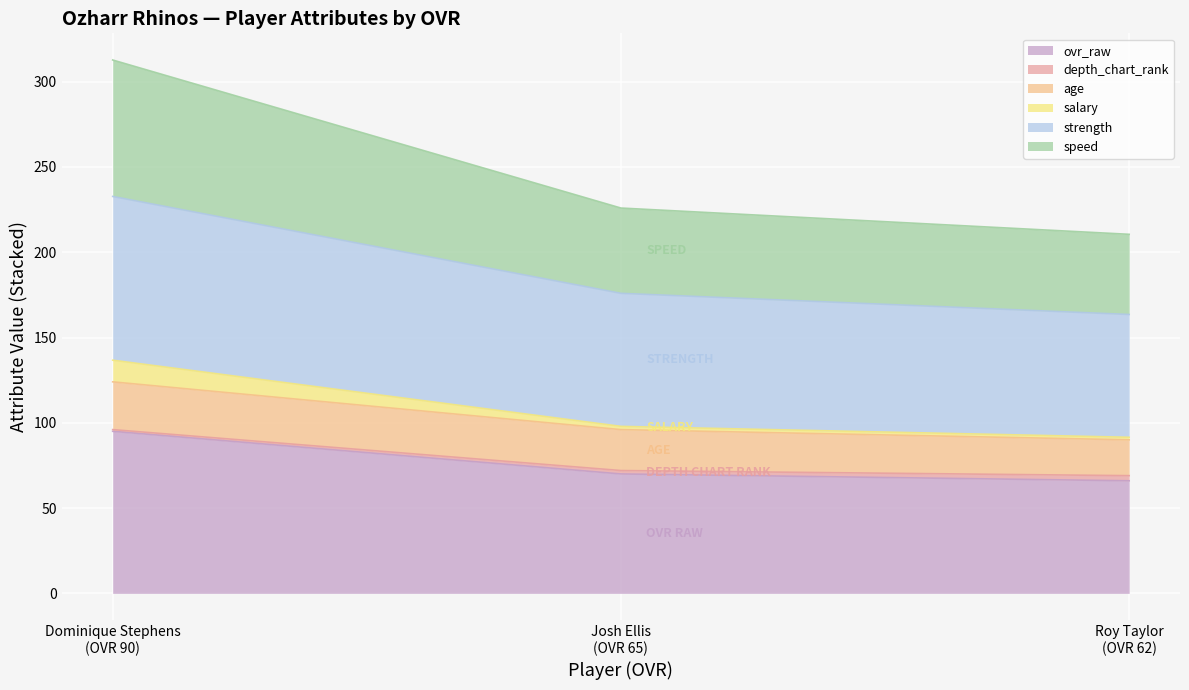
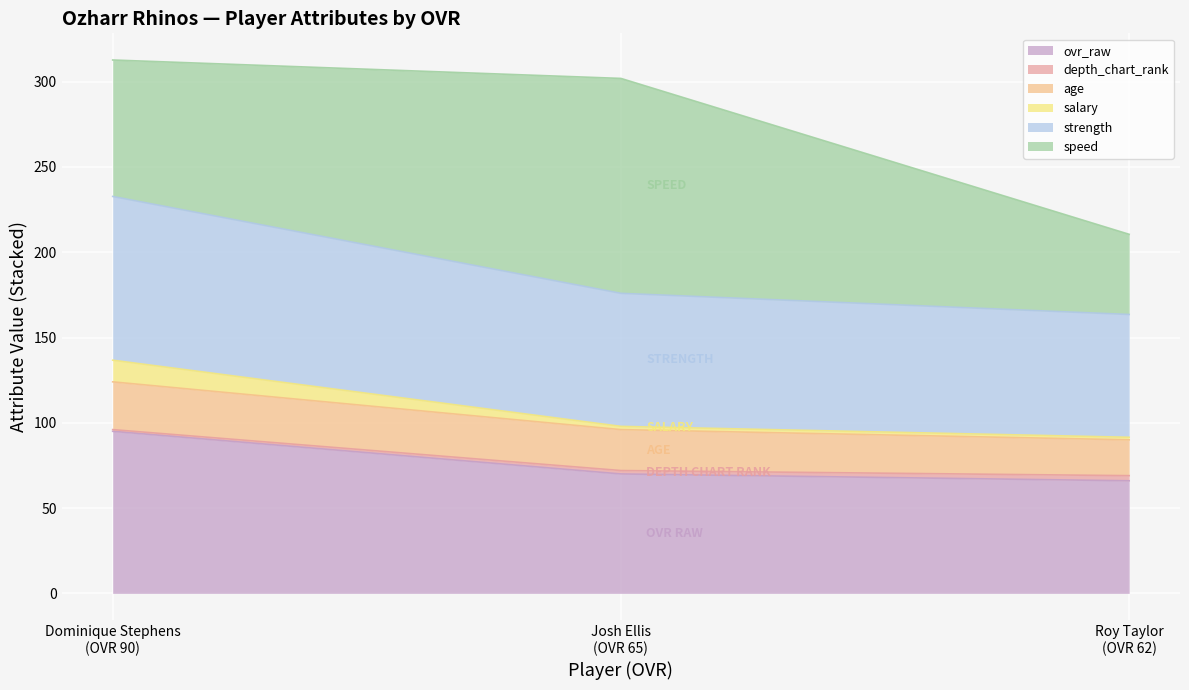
speed, Josh Ellis (OVR 65): 50 -> 126
